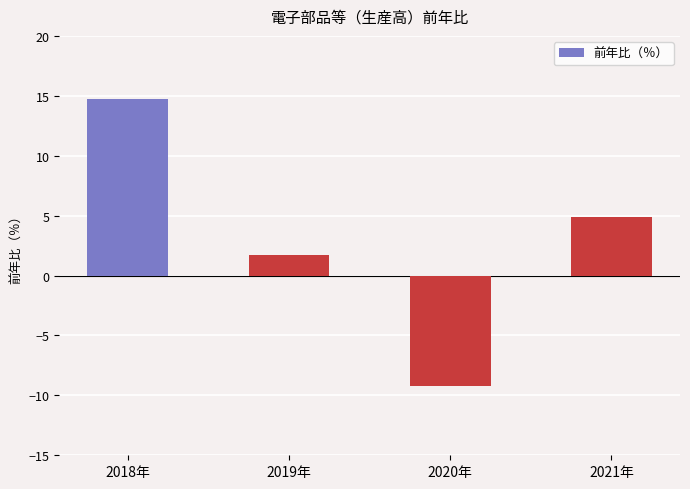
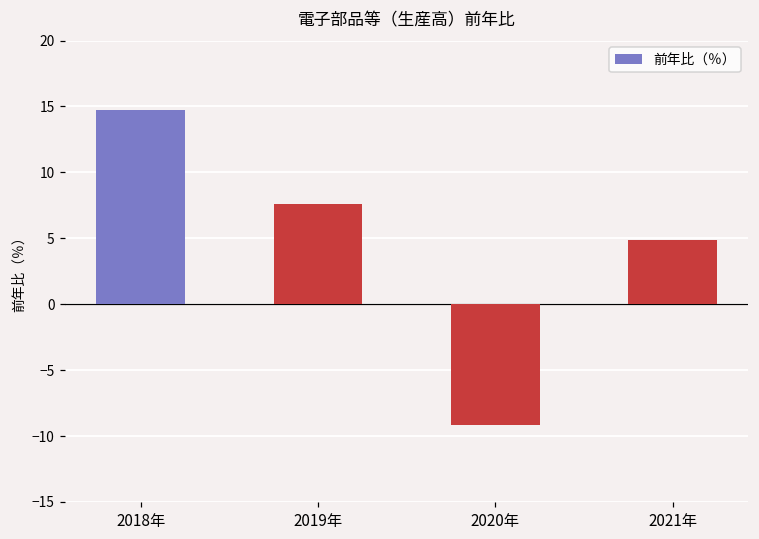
2019年: 1.7 -> 7.6
